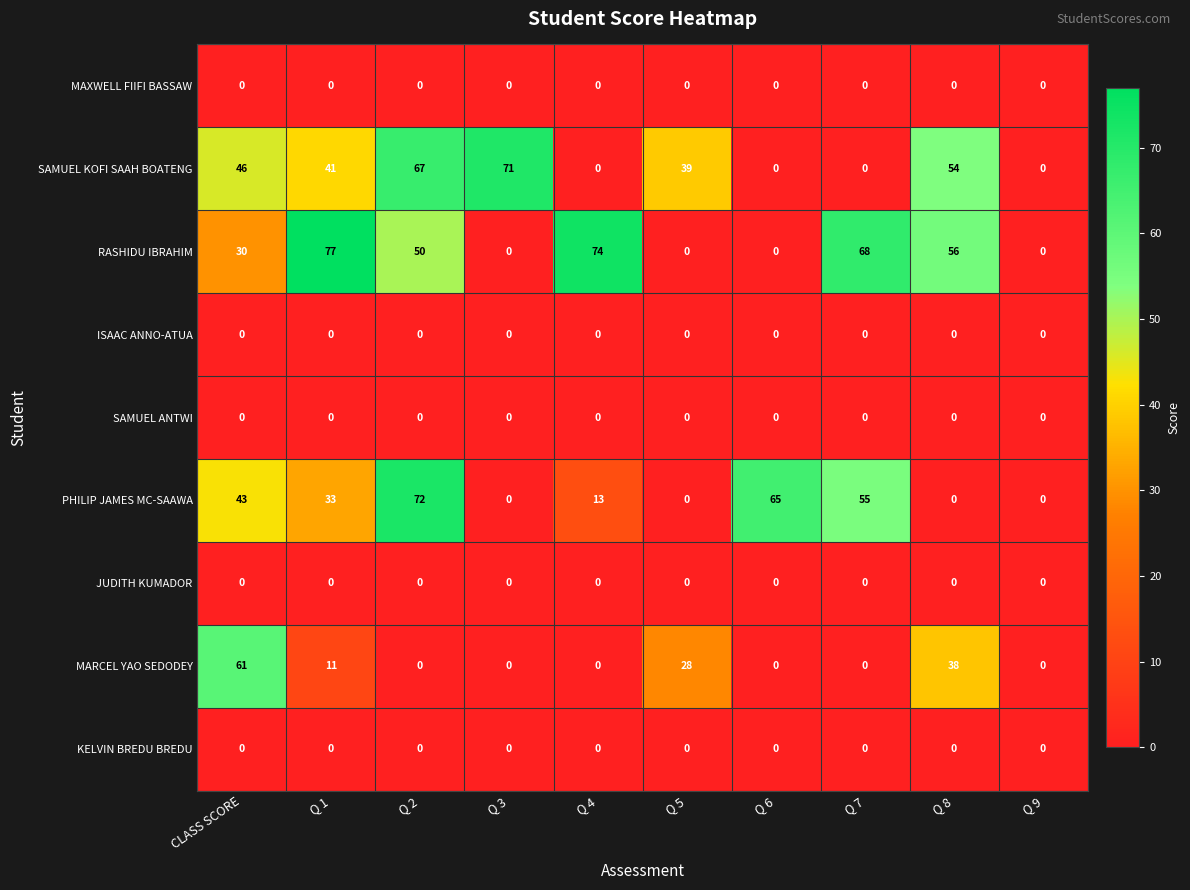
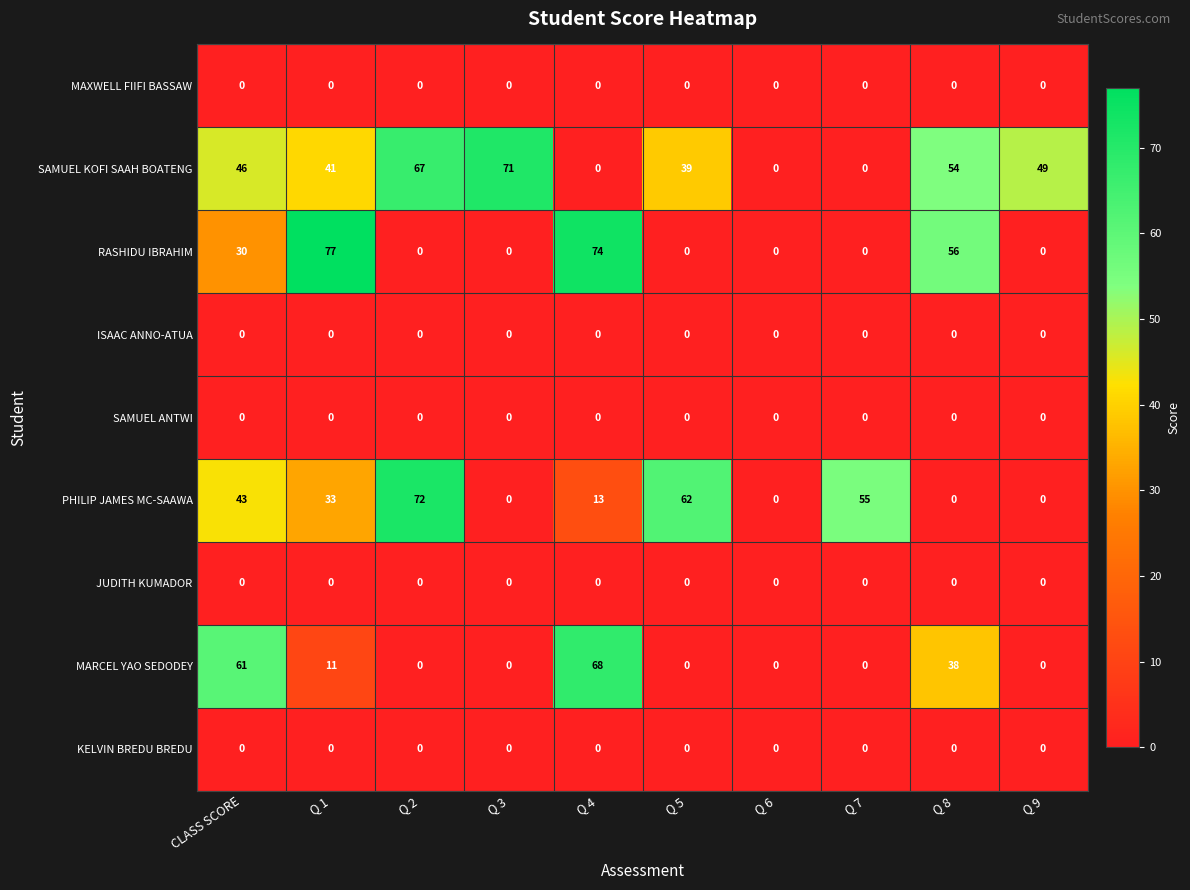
SAMUEL KOFI SAAH BOATENG, Q 9: 0 -> 49
RASHIDU IBRAHIM, Q 2: 50 -> 0
RASHIDU IBRAHIM, Q 7: 68 -> 0
PHILIP JAMES MC-SAAWA, Q 5: 0 -> 62
PHILIP JAMES MC-SAAWA, Q 6: 65 -> 0
MARCEL YAO SEDODEY, Q 4: 0 -> 68
MARCEL YAO SEDODEY, Q 5: 28 -> 0
